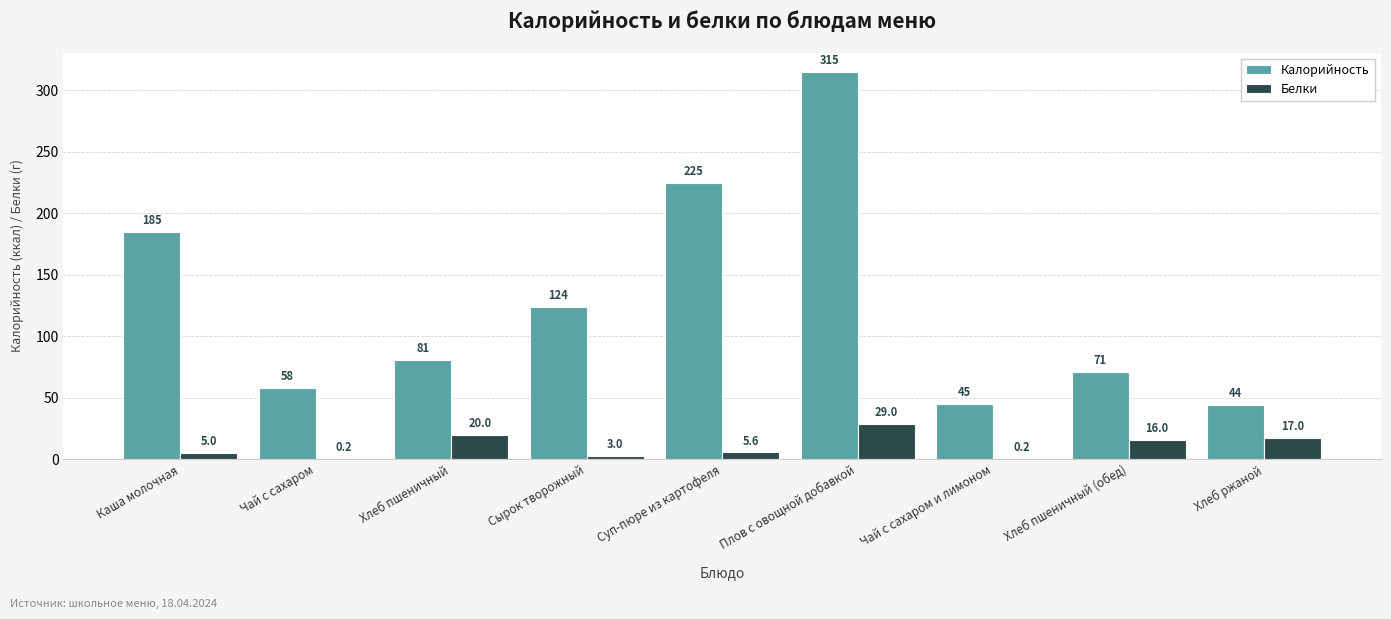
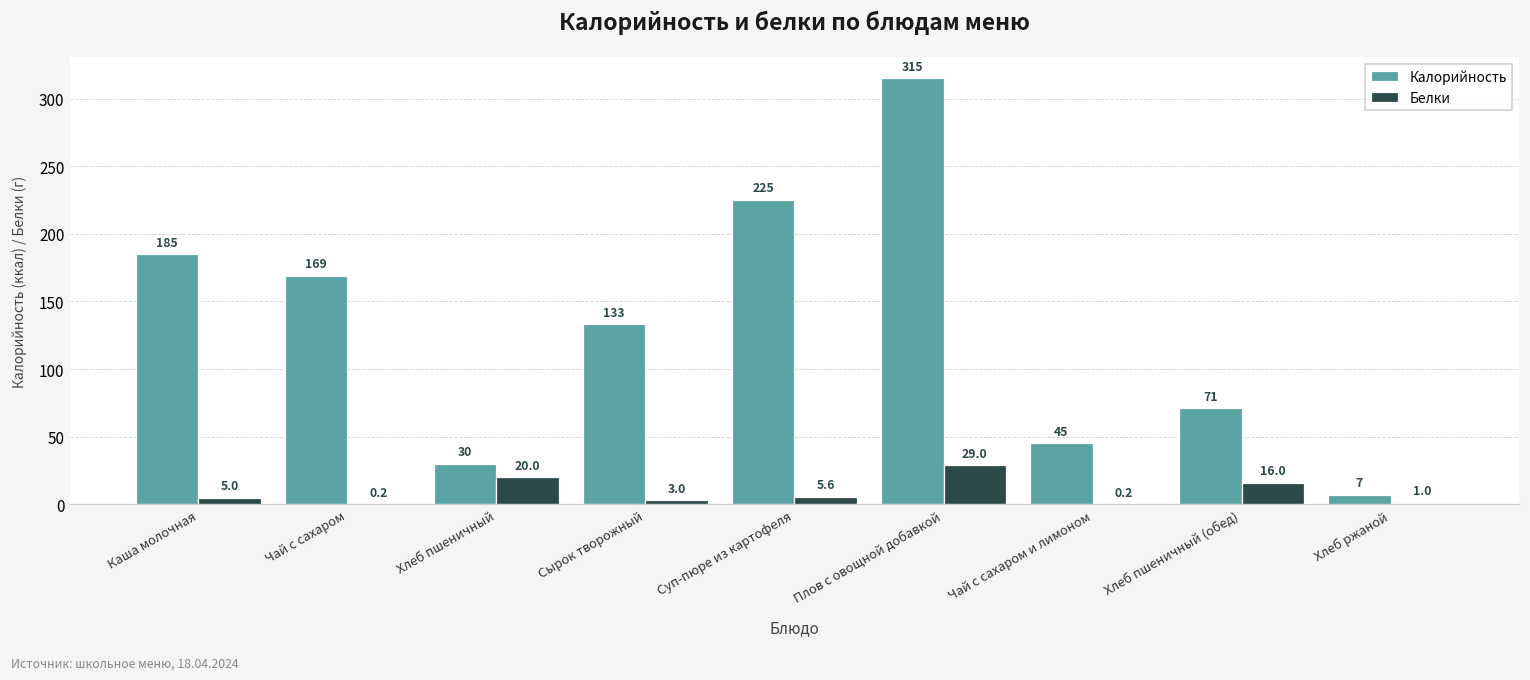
Калорийность, Чай с сахаром: 58 -> 169
Калорийность, Хлеб пшеничный: 81 -> 30
Калорийность, Сырок творожный: 124 -> 133
Калорийность, Хлеб ржаной: 44 -> 7
Белки, Хлеб ржаной: 17.0 -> 1.0
